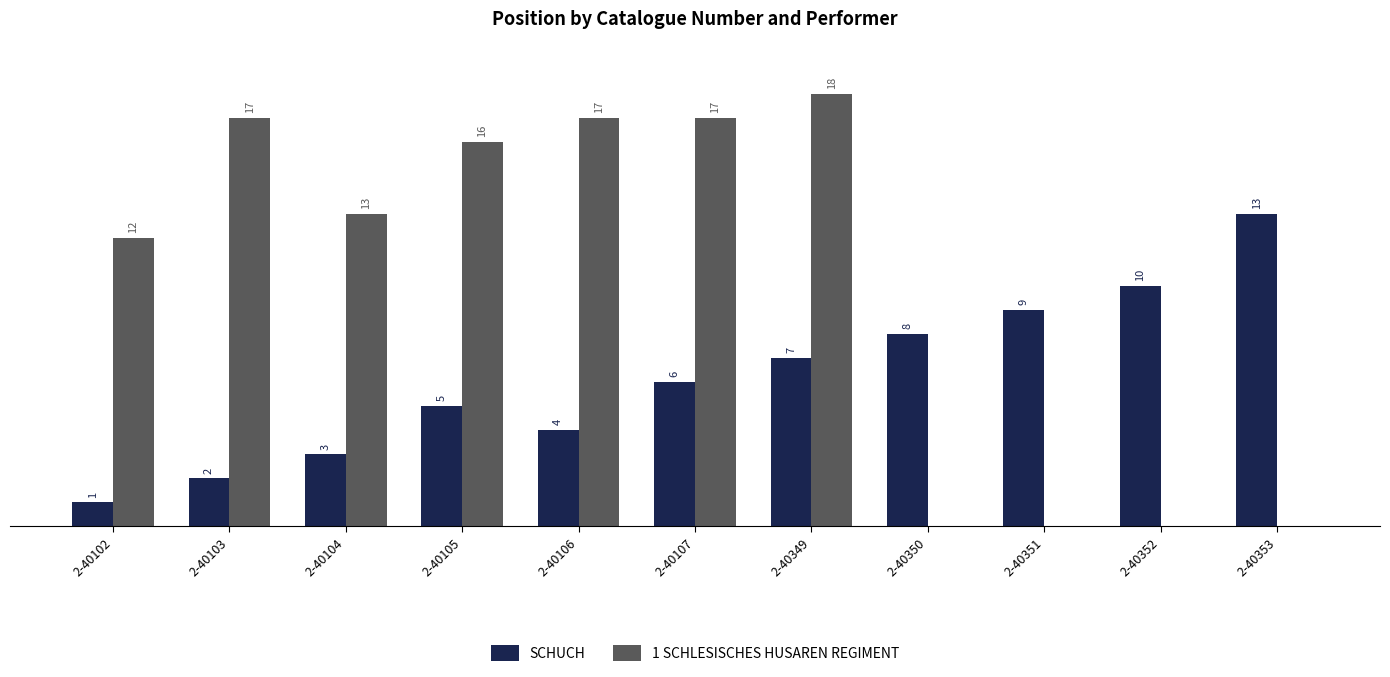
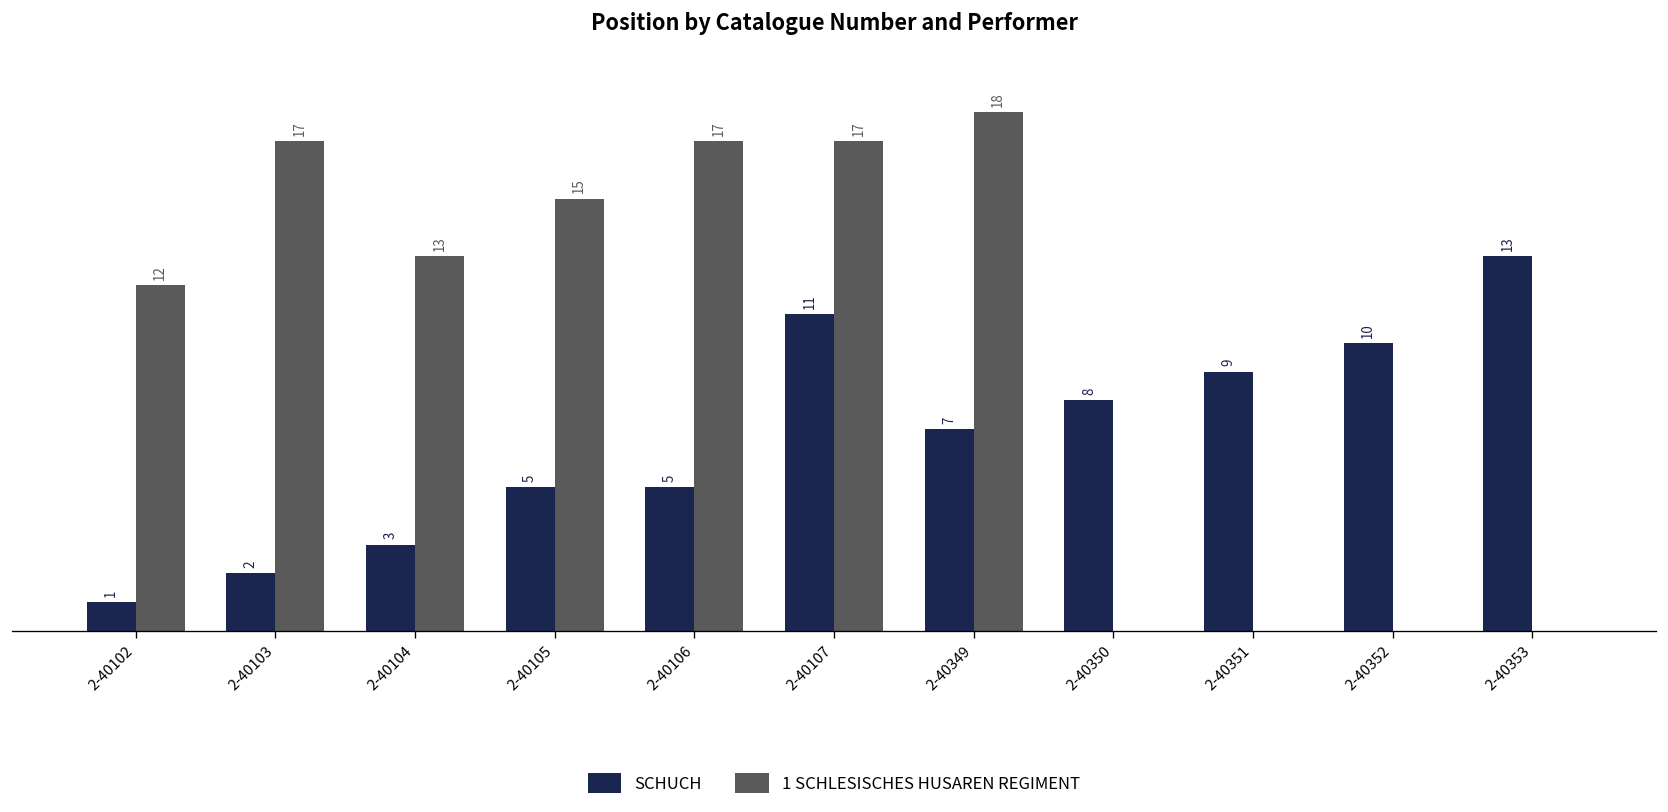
1 SCHLESISCHES HUSAREN REGIMENT, 2-40105: 16 -> 15
SCHUCH, 2-40106: 4 -> 5
SCHUCH, 2-40107: 6 -> 11
